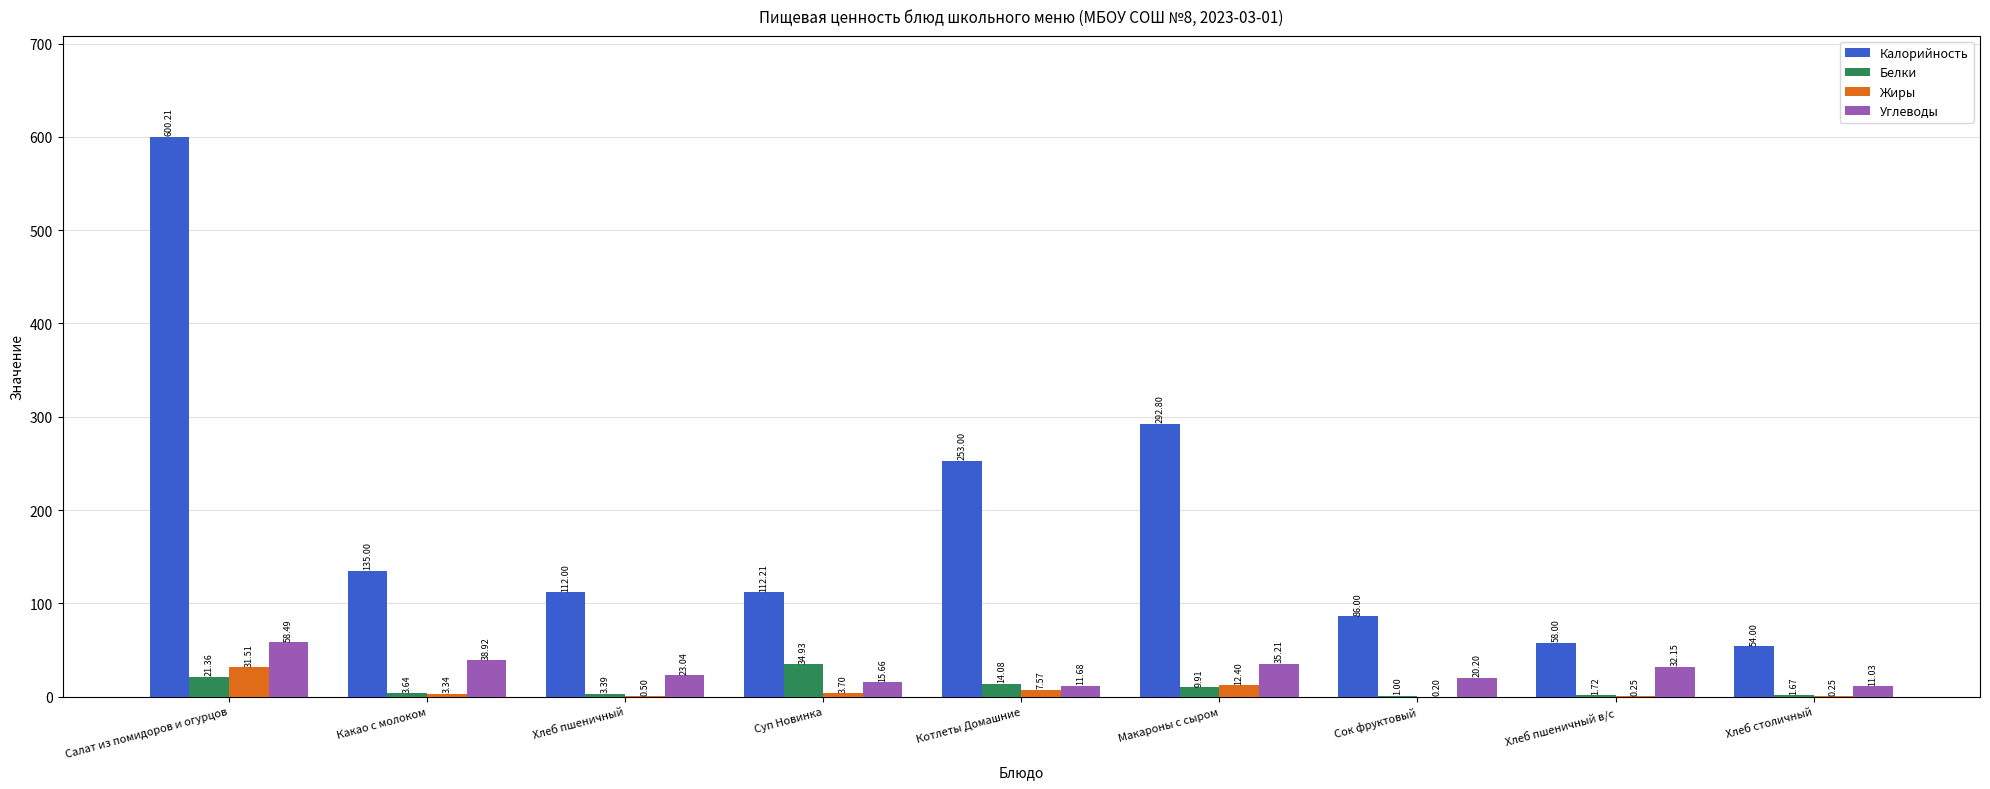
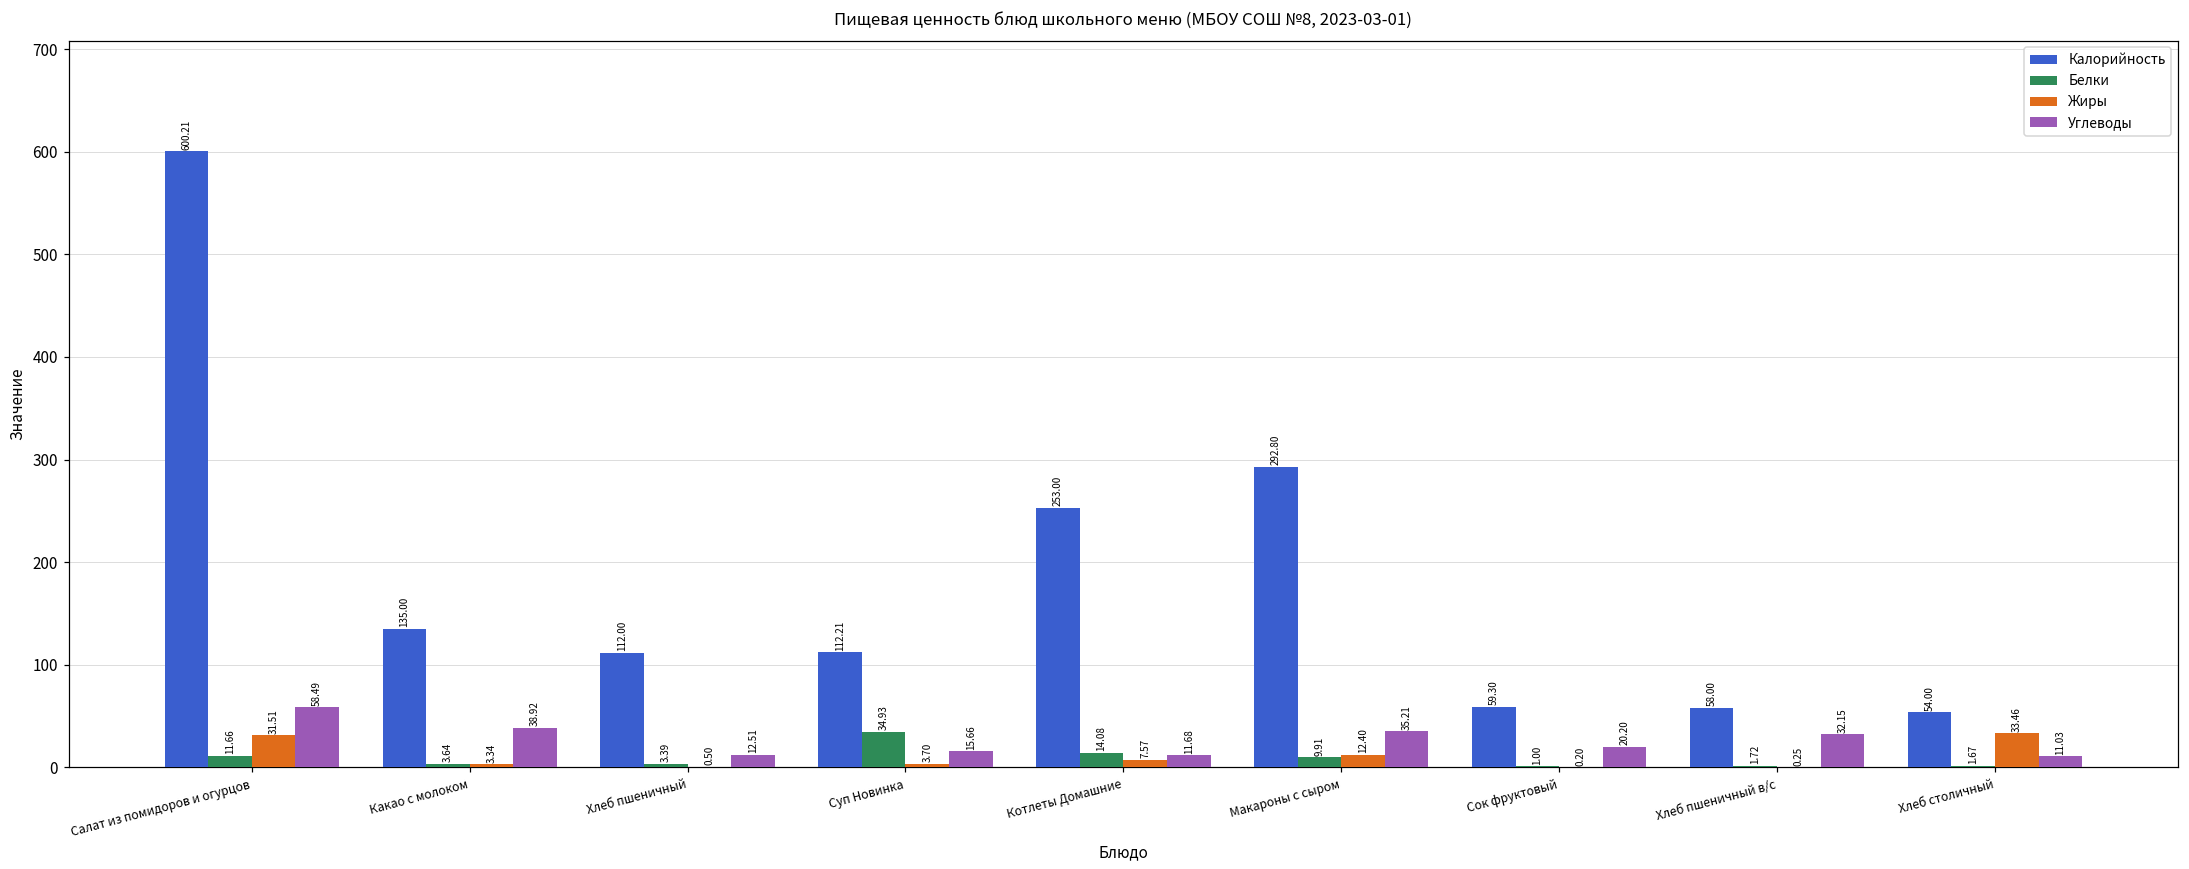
Белки, Салат из помидоров и огурцов: 21.36 -> 11.66
Углеводы, Хлеб пшеничный: 23.04 -> 12.51
Калорийность, Сок фруктовый: 86.00 -> 59.30
Жиры, Хлеб столичный: 0.25 -> 33.46
